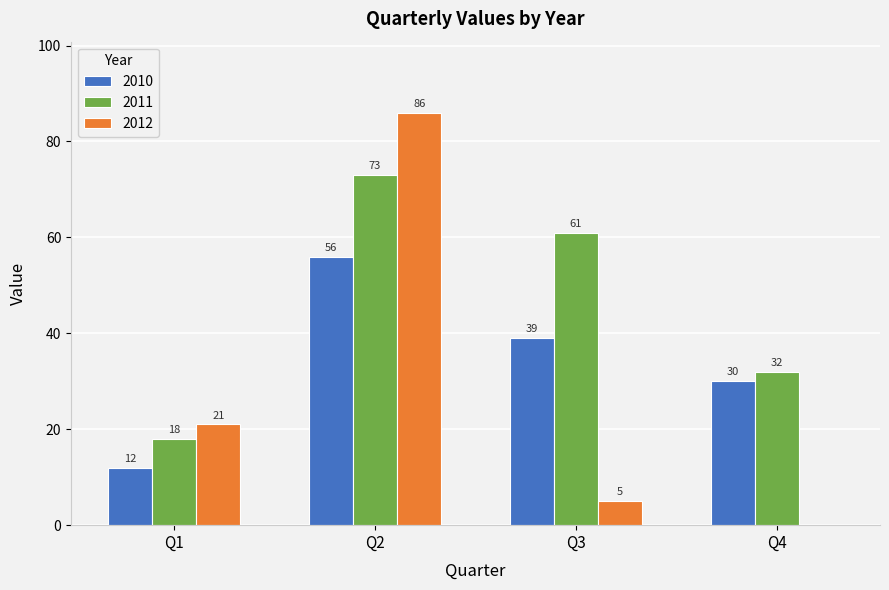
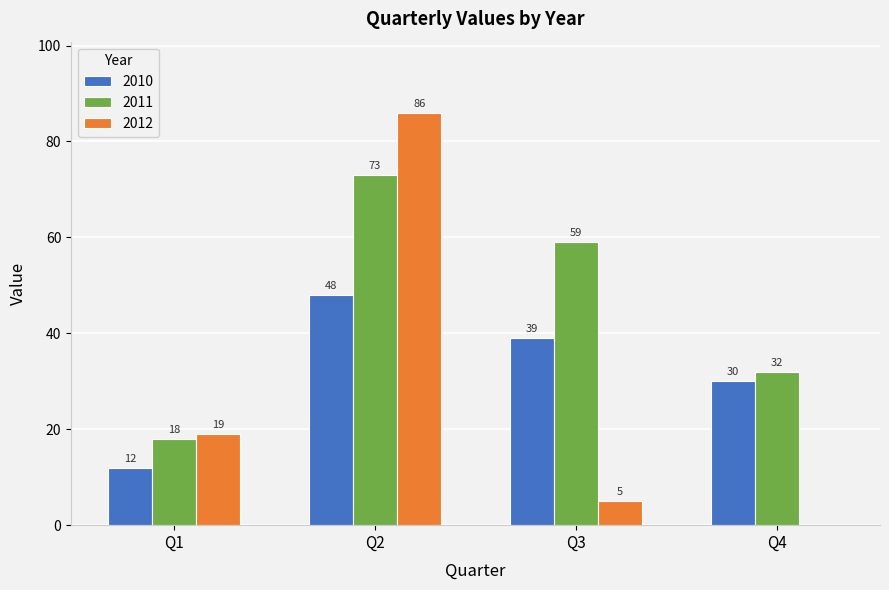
2012, Q1: 21 -> 19
2010, Q2: 56 -> 48
2011, Q3: 61 -> 59
